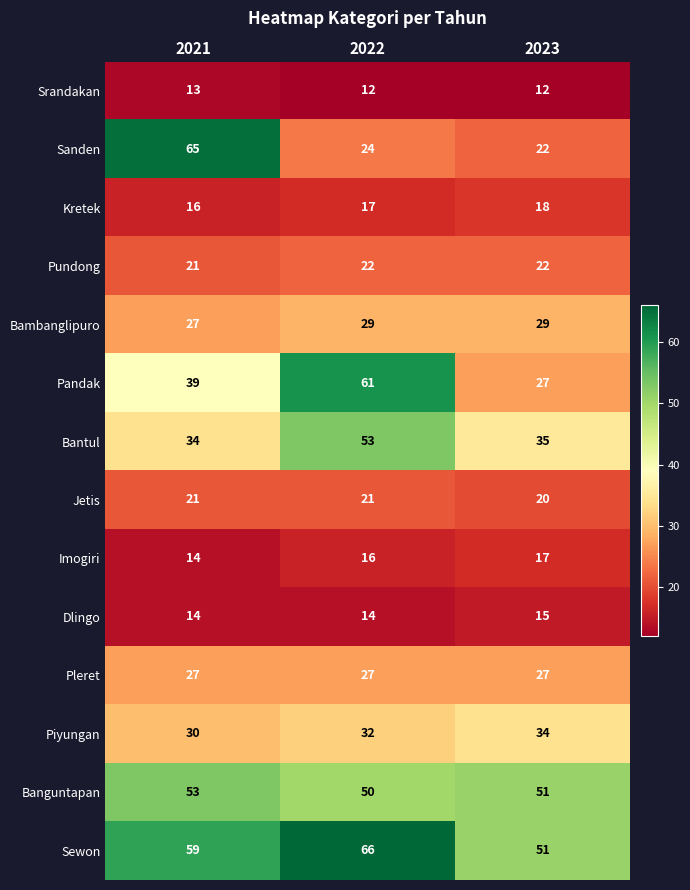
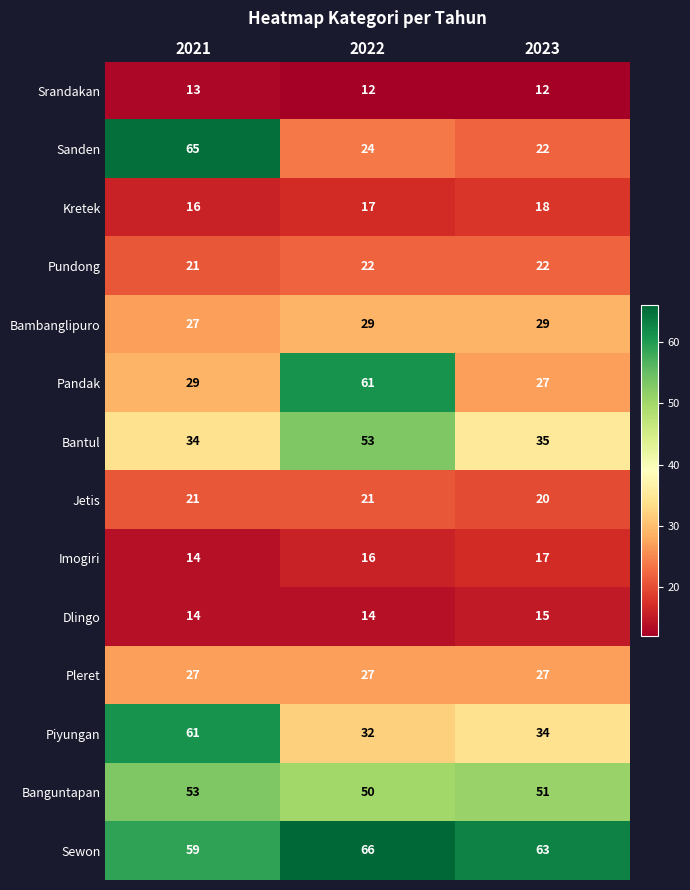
Pandak, 2021: 39 -> 29
Piyungan, 2021: 30 -> 61
Sewon, 2023: 51 -> 63
